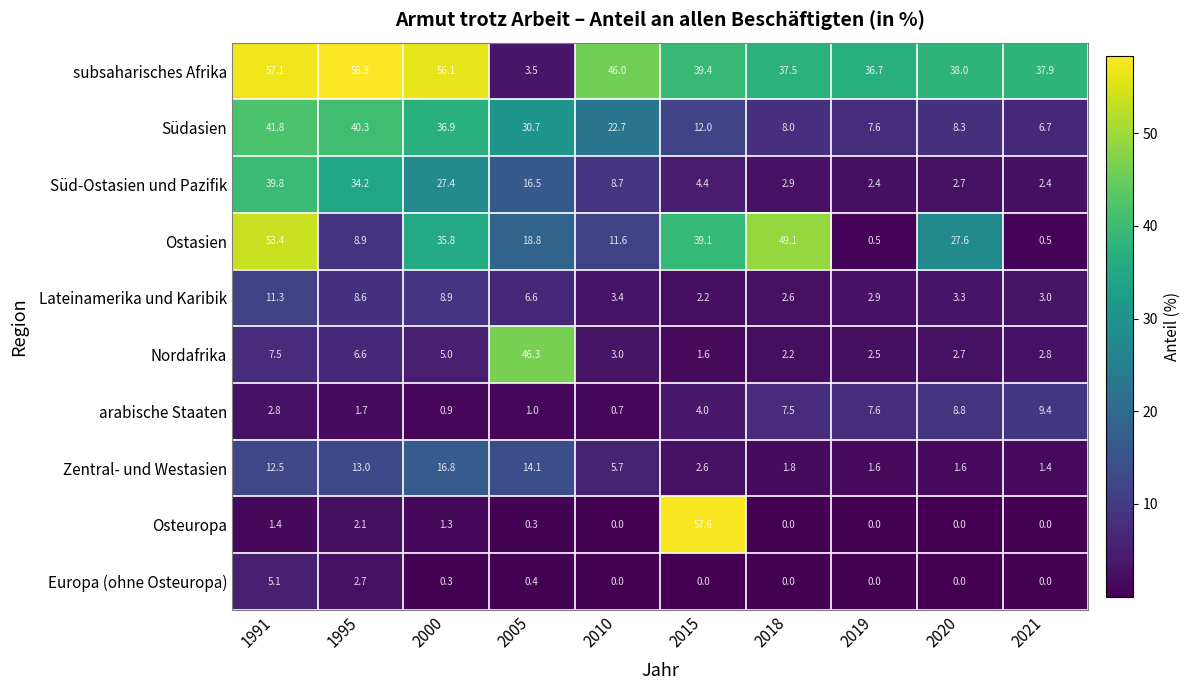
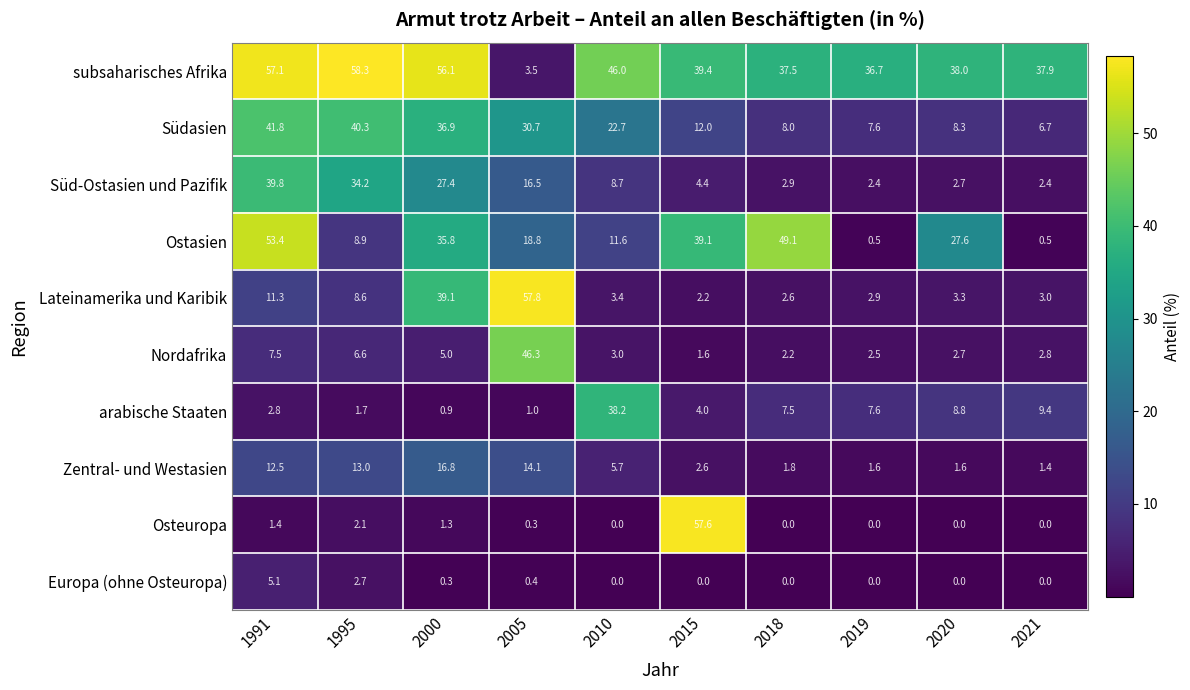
Lateinamerika und Karibik, 2000: 8.9 -> 39.1
Lateinamerika und Karibik, 2005: 6.6 -> 57.8
arabische Staaten, 2010: 0.7 -> 38.2
